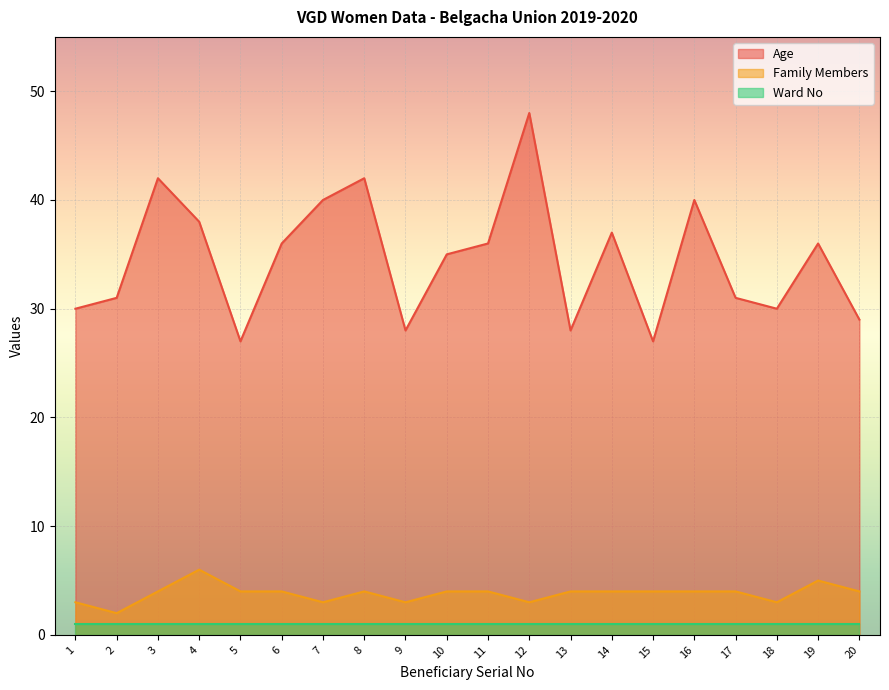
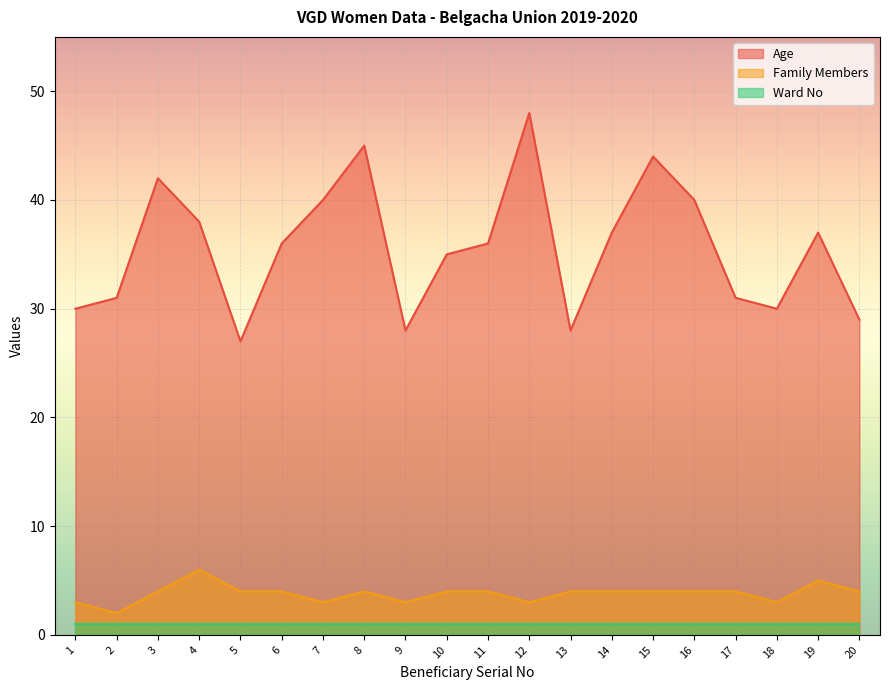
Age, 8: 42 -> 45
Age, 15: 27 -> 44
Age, 19: 36 -> 37
